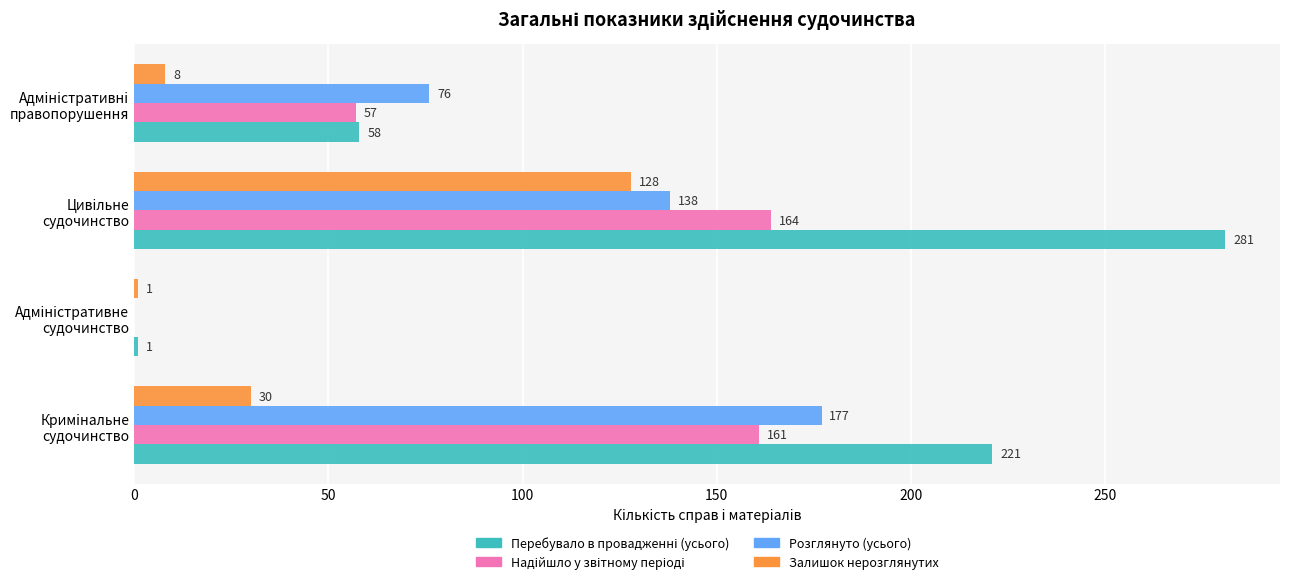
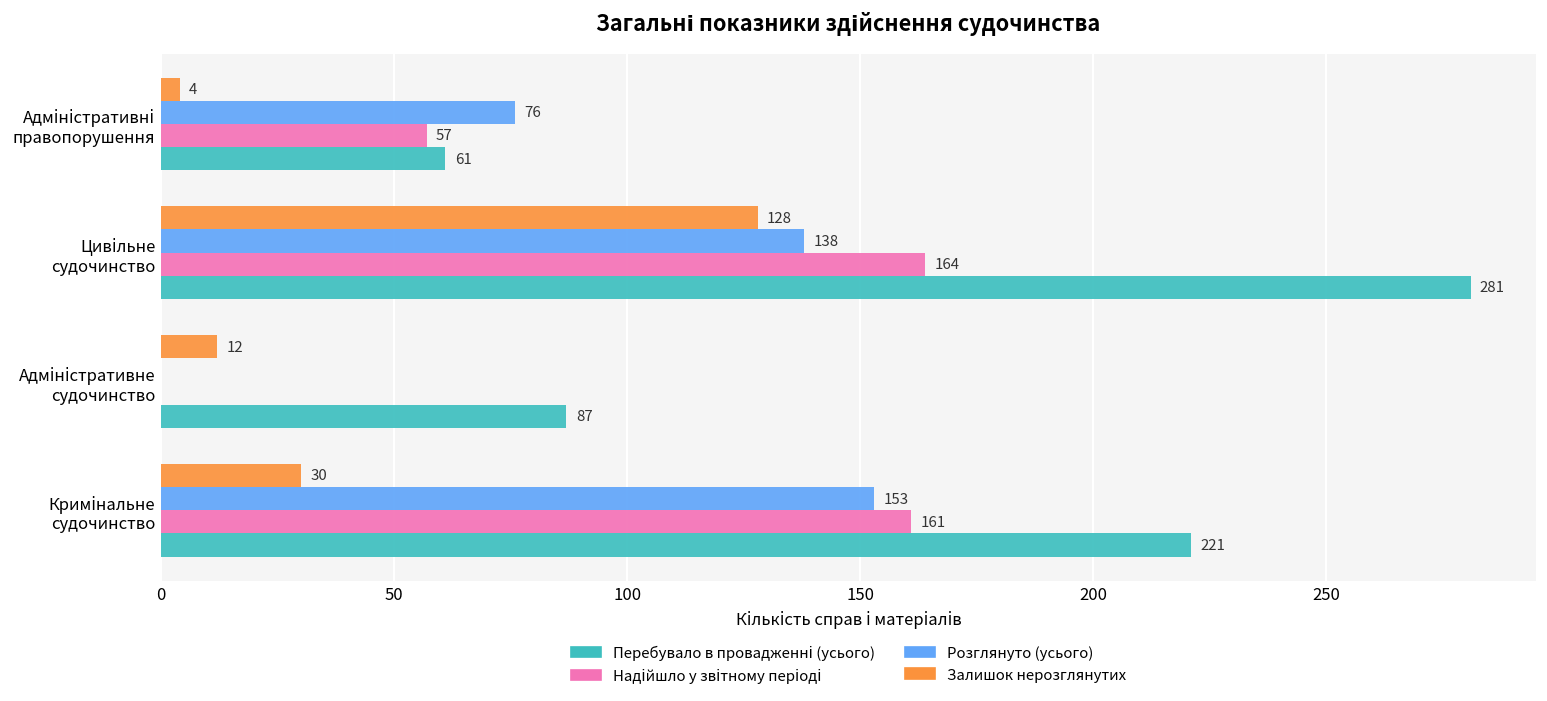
Залишок нерозглянутих, Адміністративні правопорушення: 8 -> 4
Перебувало в провадженні (усього), Адміністративні правопорушення: 58 -> 61
Залишок нерозглянутих, Адміністративне судочинство: 1 -> 12
Перебувало в провадженні (усього), Адміністративне судочинство: 1 -> 87
Розглянуто (усього), Кримінальне судочинство: 177 -> 153
